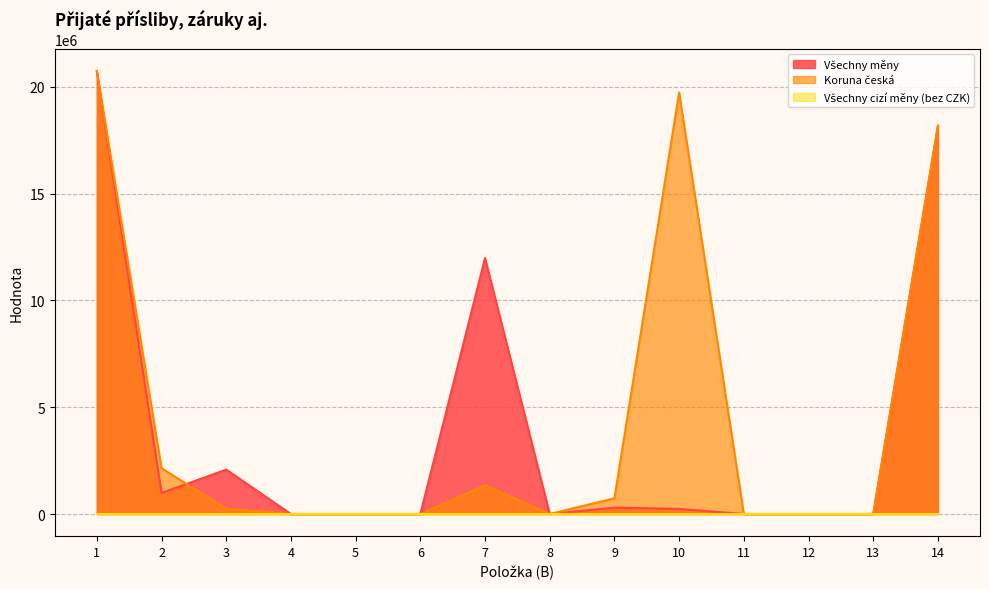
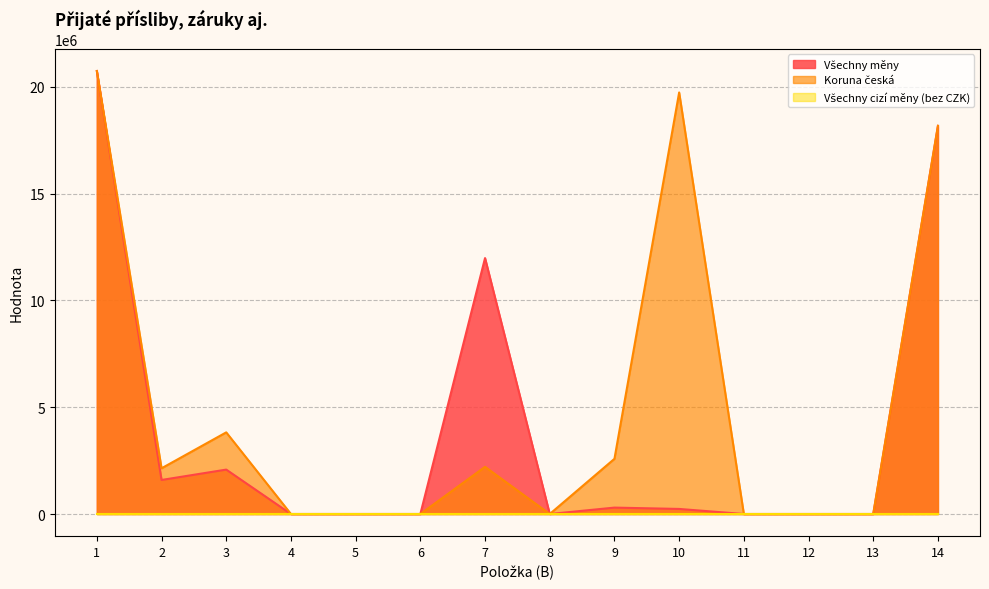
Všechny měny, 2: 1000000 -> 1600000
Koruna česká, 3: 200000 -> 3800000
Koruna česká, 7: 1300000 -> 2200000
Koruna česká, 9: 700000 -> 2600000
